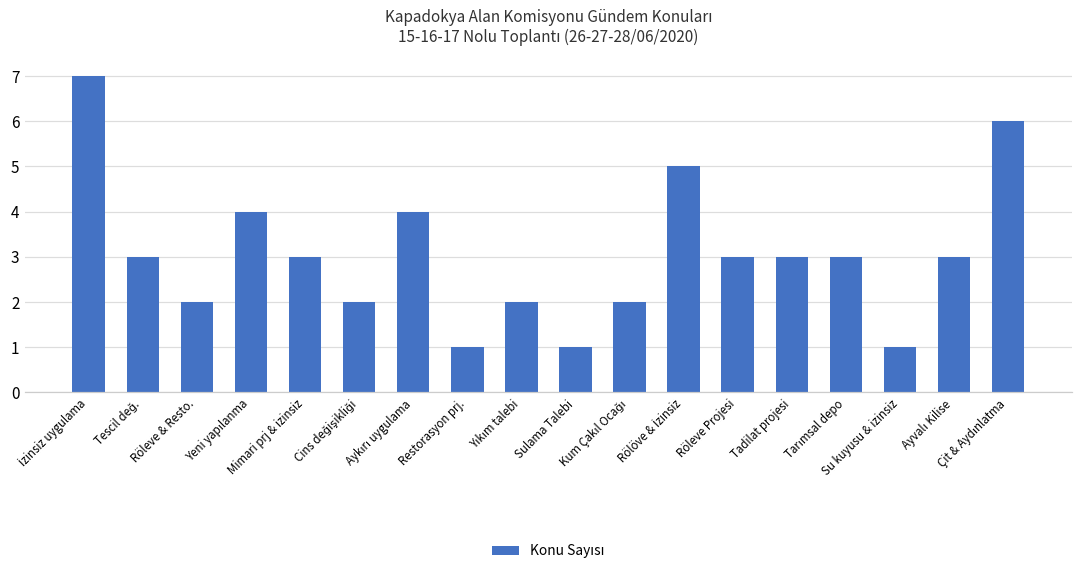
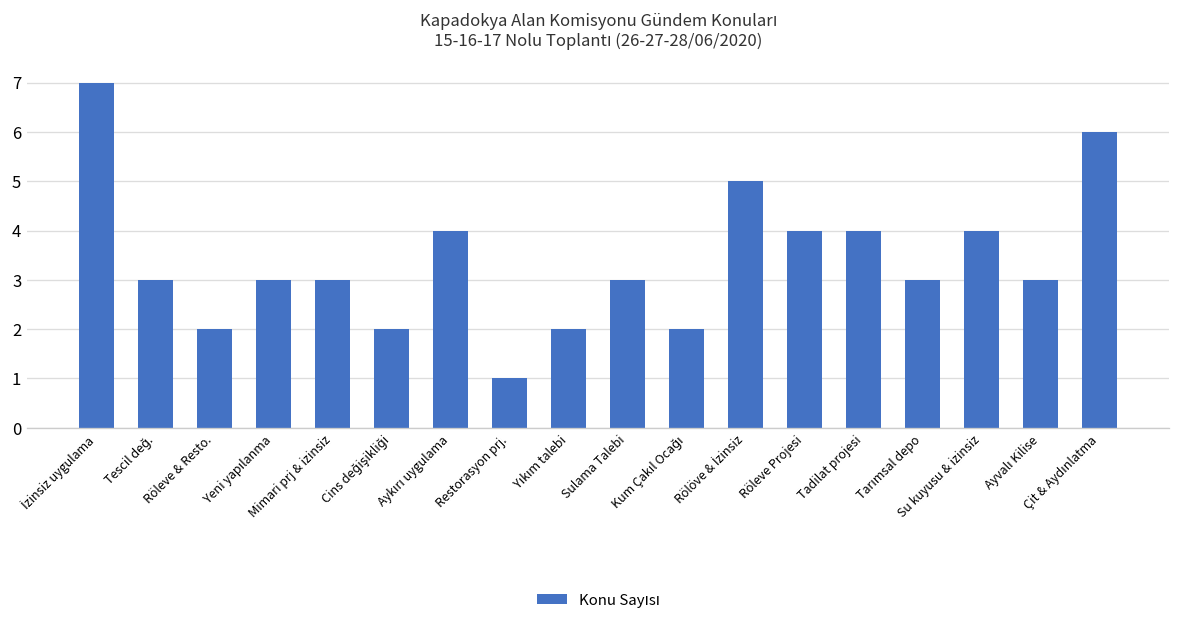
Yeni yapılanma: 4 -> 3
Sulama Talebi: 1 -> 3
Röleve Projesi: 3 -> 4
Tadilat projesi: 3 -> 4
Su kuyusu & izinsiz: 1 -> 4
